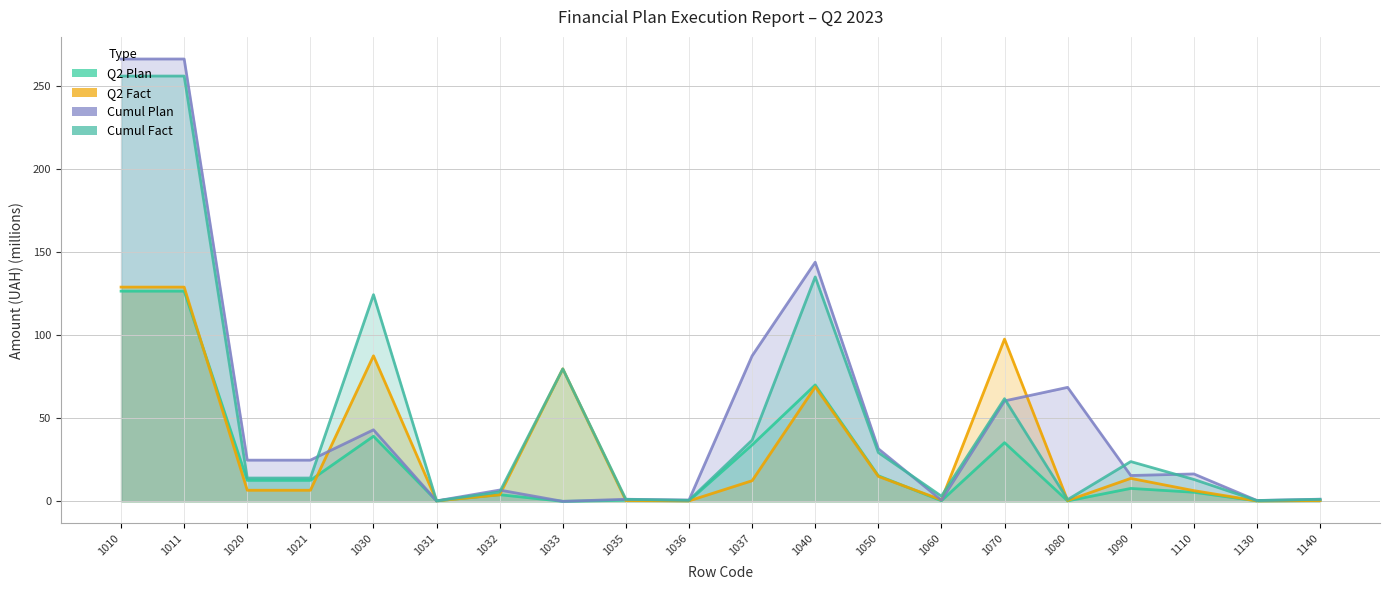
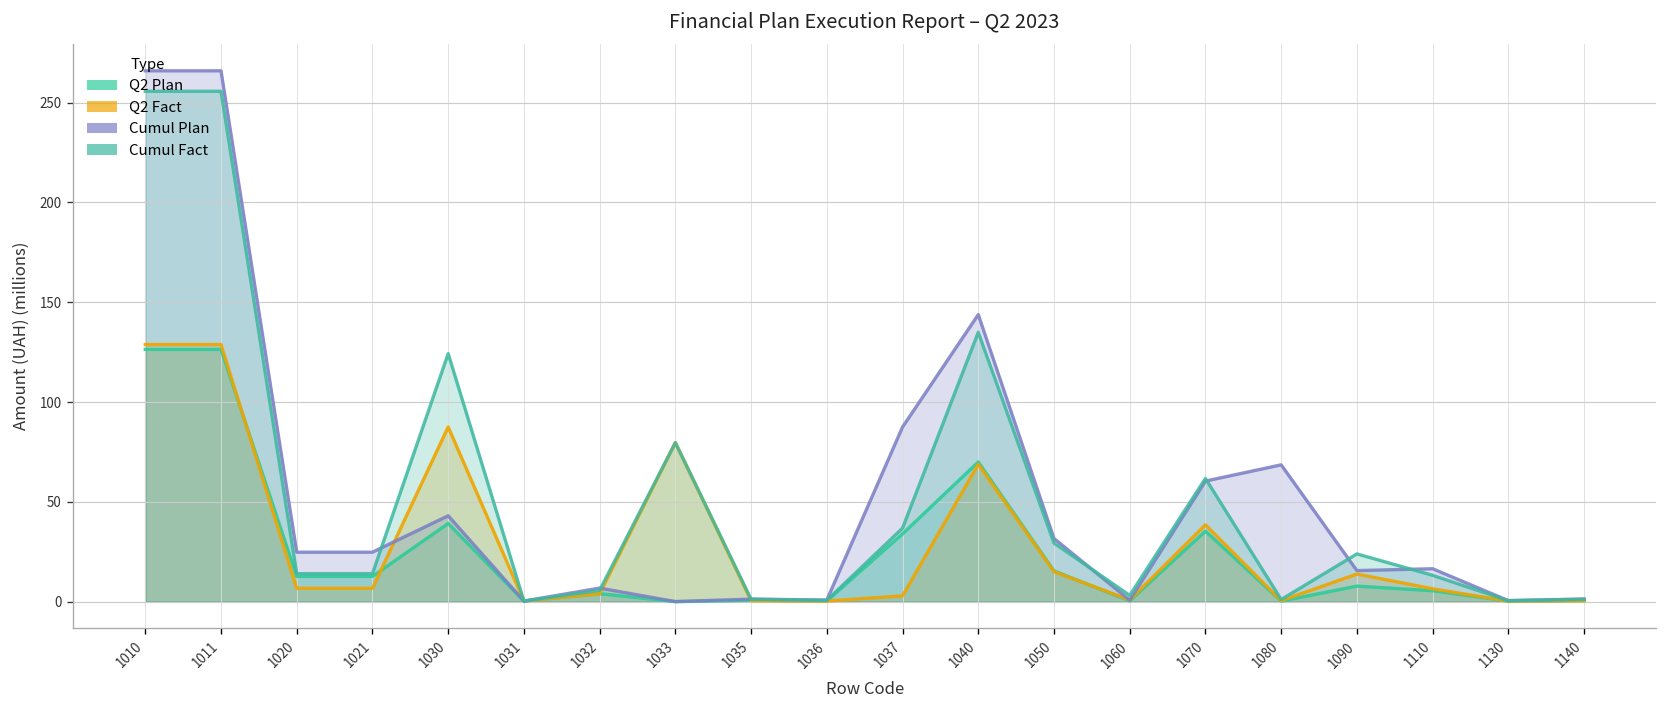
Q2 Fact, 1037: 12 -> 3
Q2 Fact, 1070: 98 -> 38
